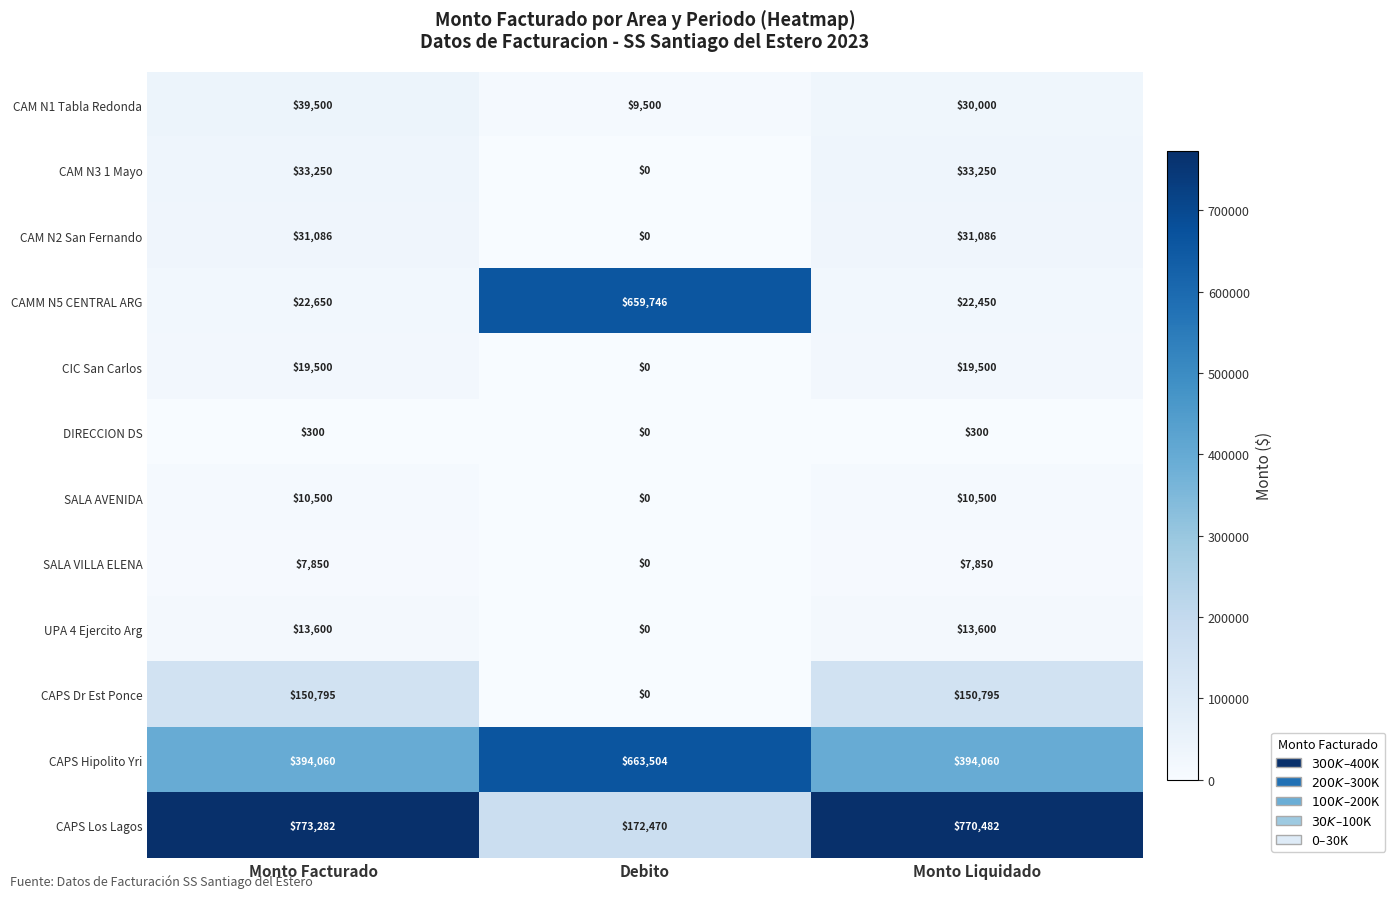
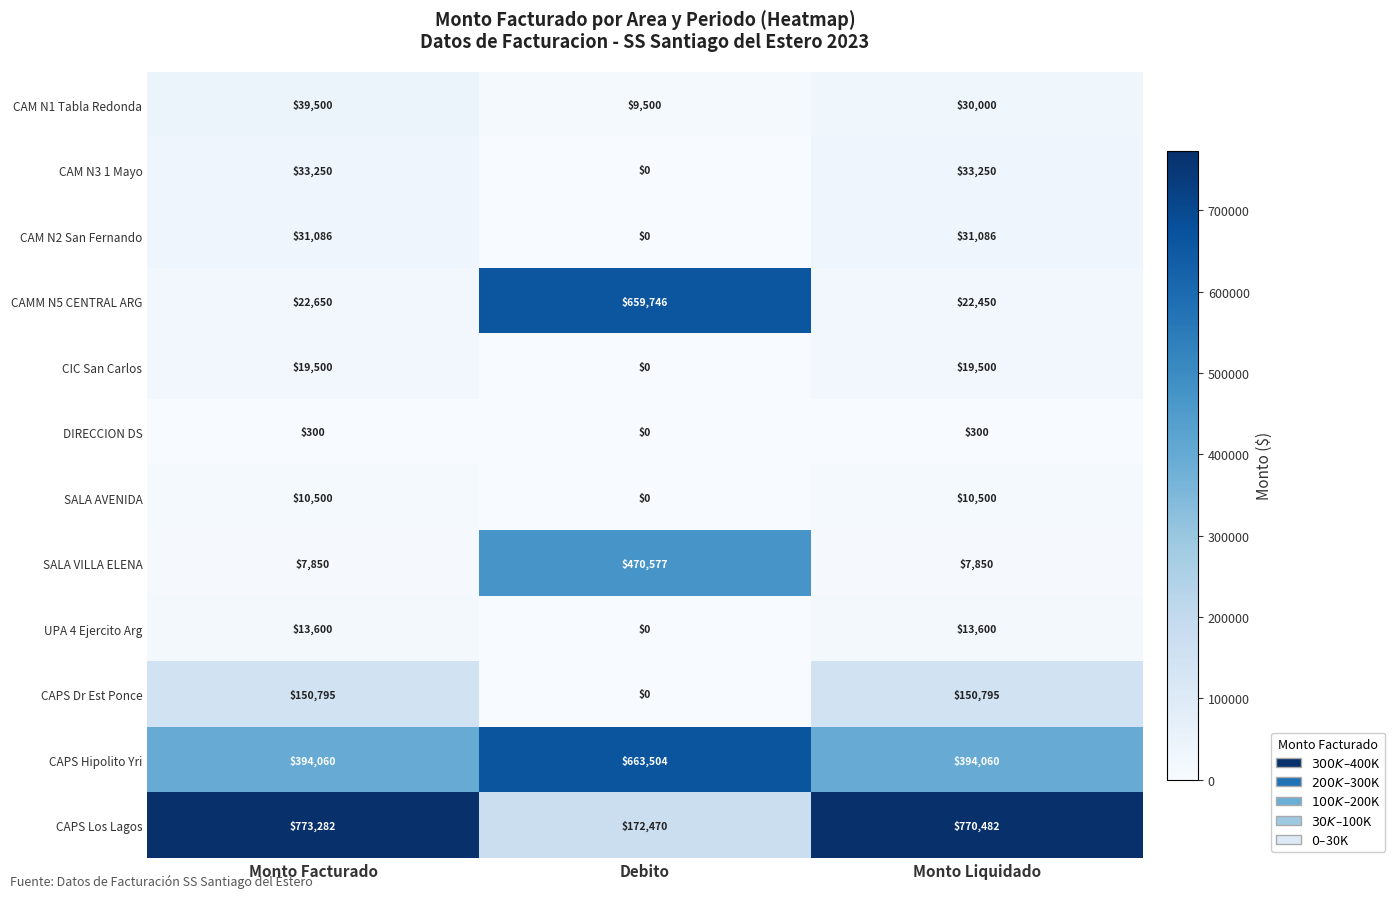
SALA VILLA ELENA, Debito: $0 -> $470,577
